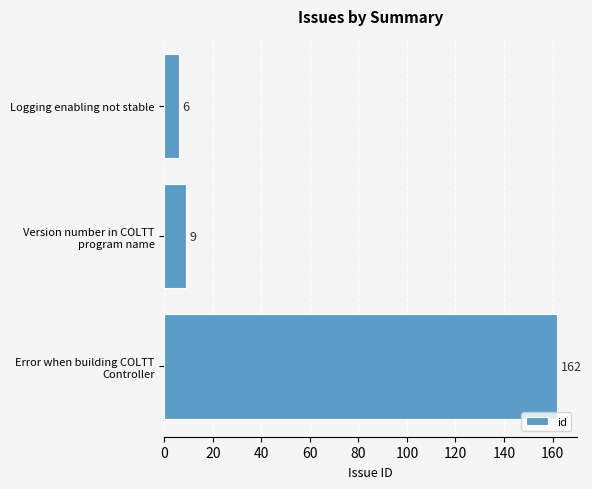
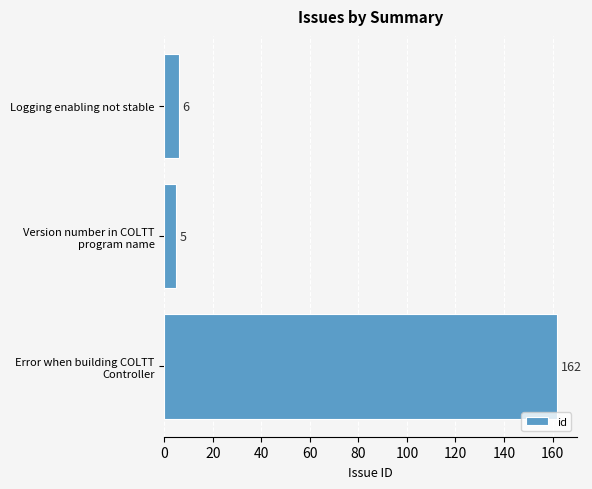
Version number in COLTT program name: 9 -> 5
